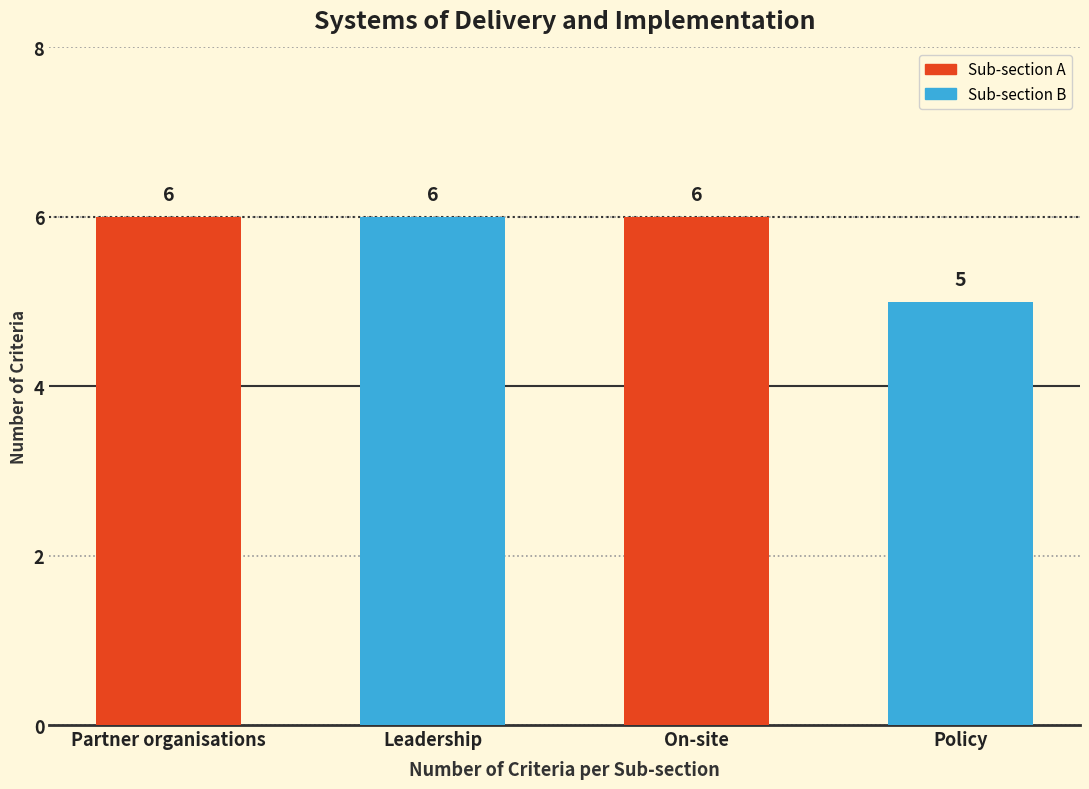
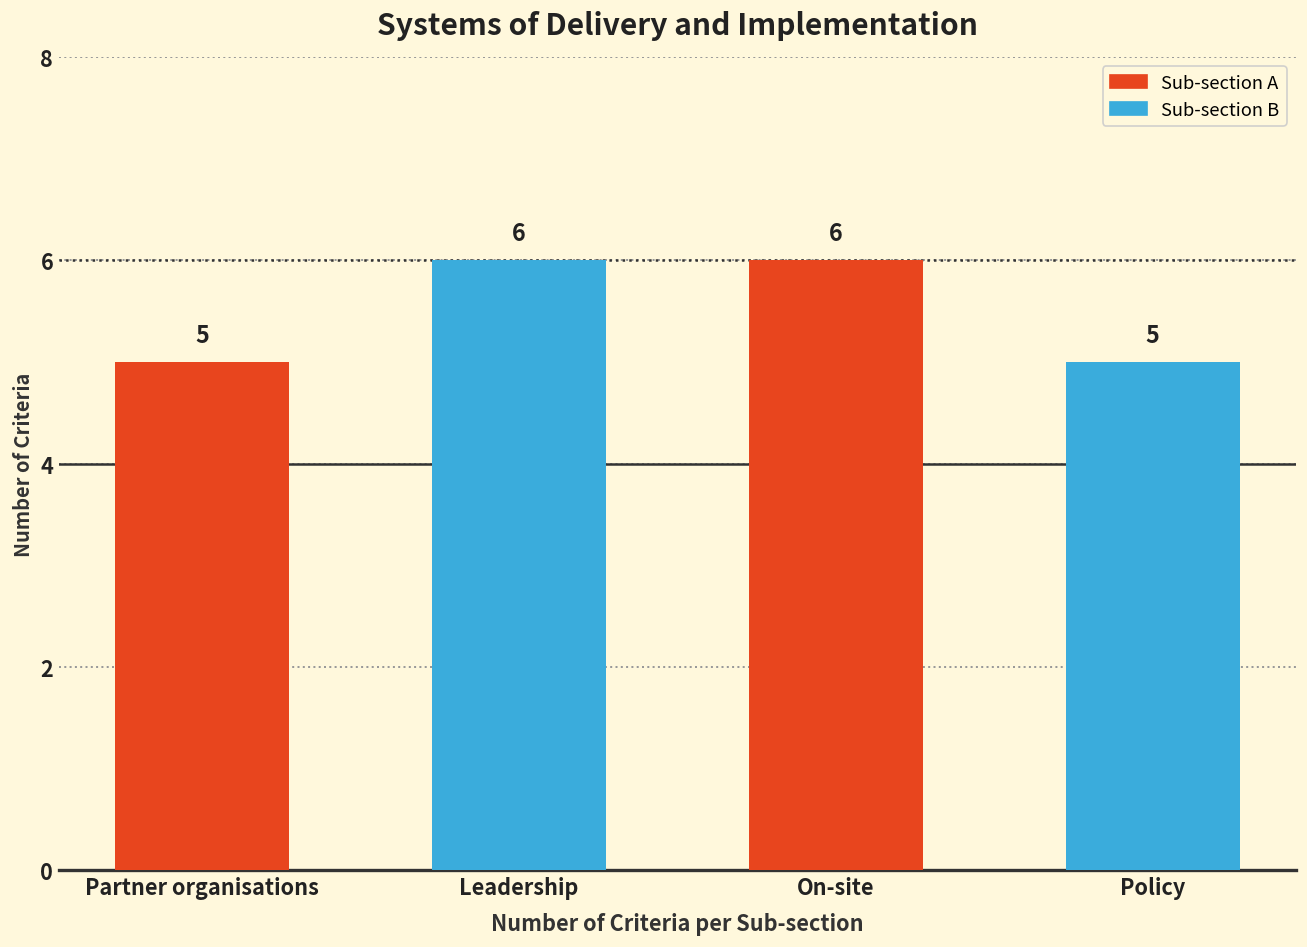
Partner organisations: 6 -> 5
